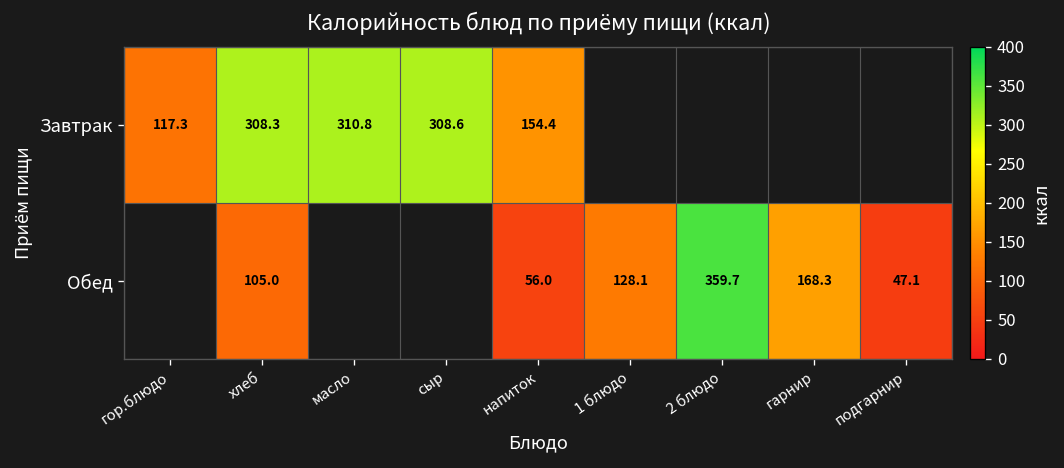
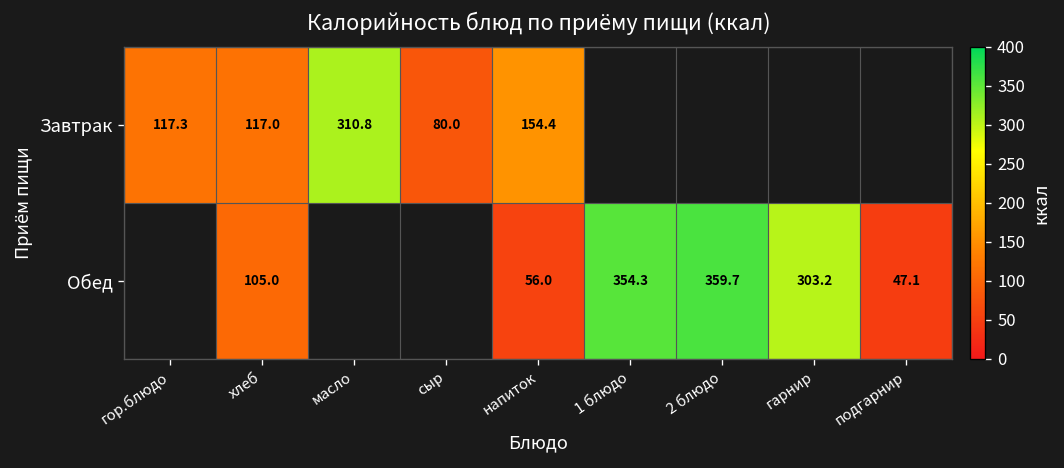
Завтрак, хлеб: 308.3 -> 117.0
Завтрак, сыр: 308.6 -> 80.0
Обед, 1 блюдо: 128.1 -> 354.3
Обед, гарнир: 168.3 -> 303.2
